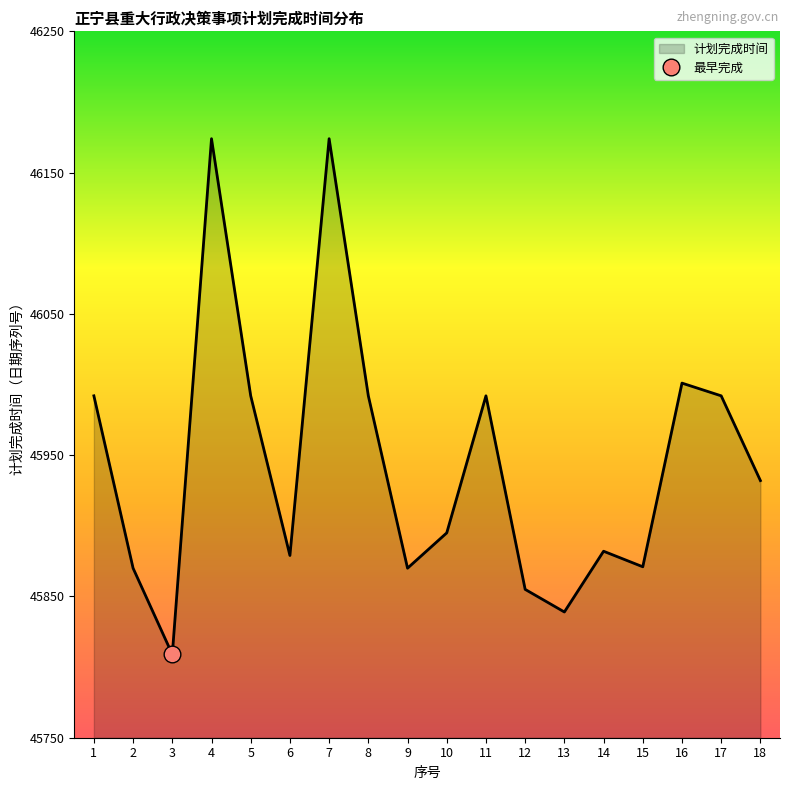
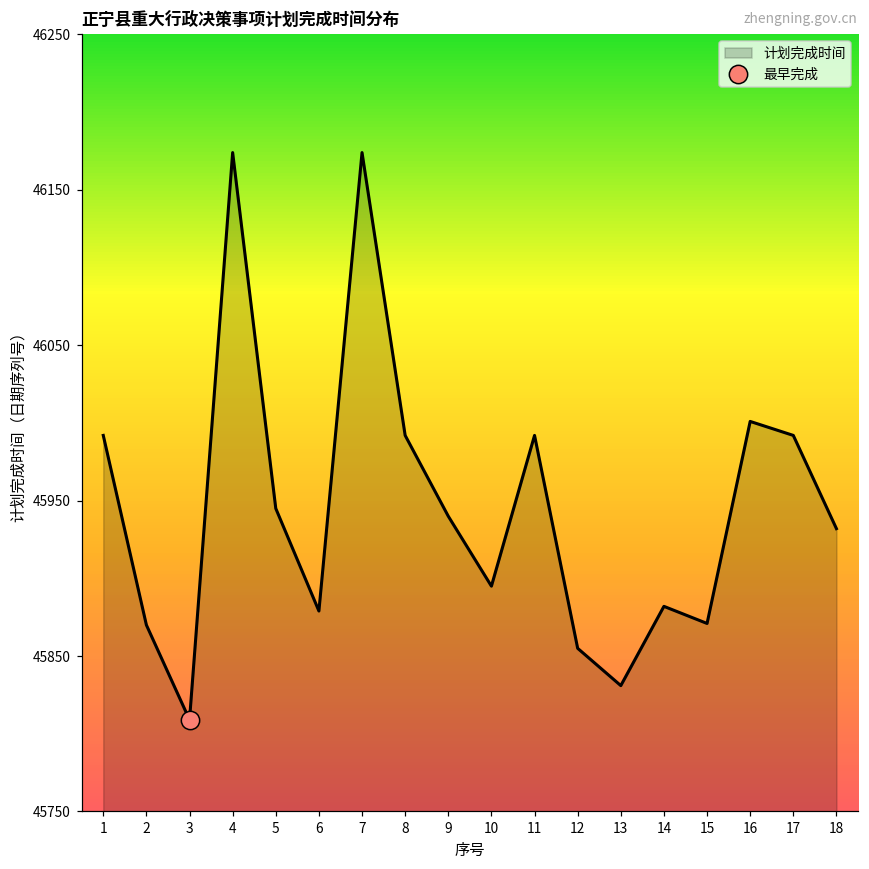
计划完成时间, 5: 45992 -> 45945
计划完成时间, 9: 45870 -> 45940
计划完成时间, 13: 45839 -> 45831
